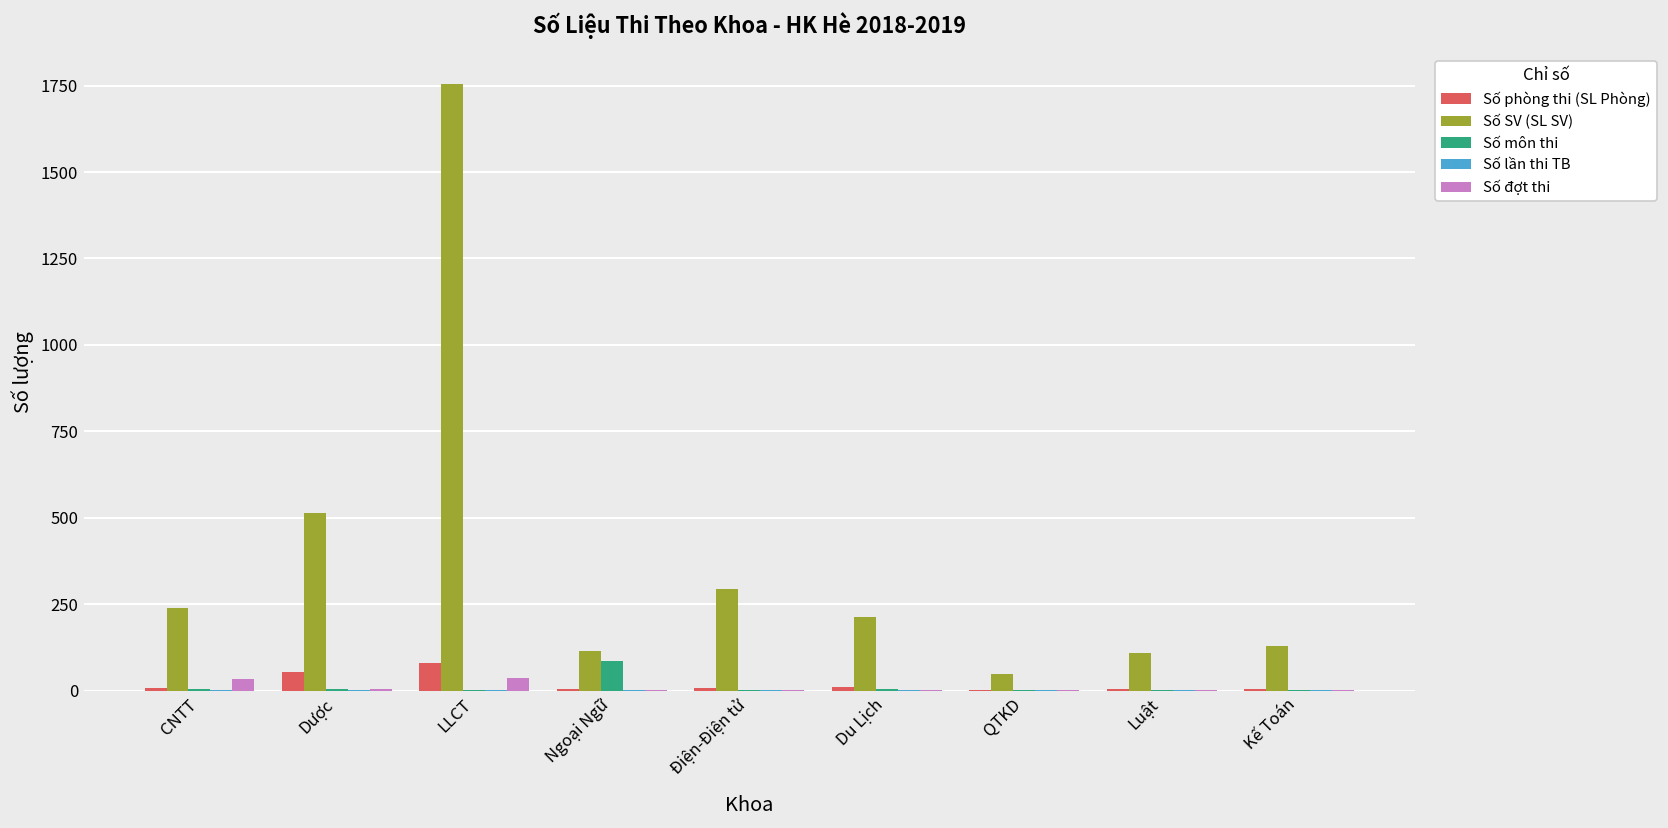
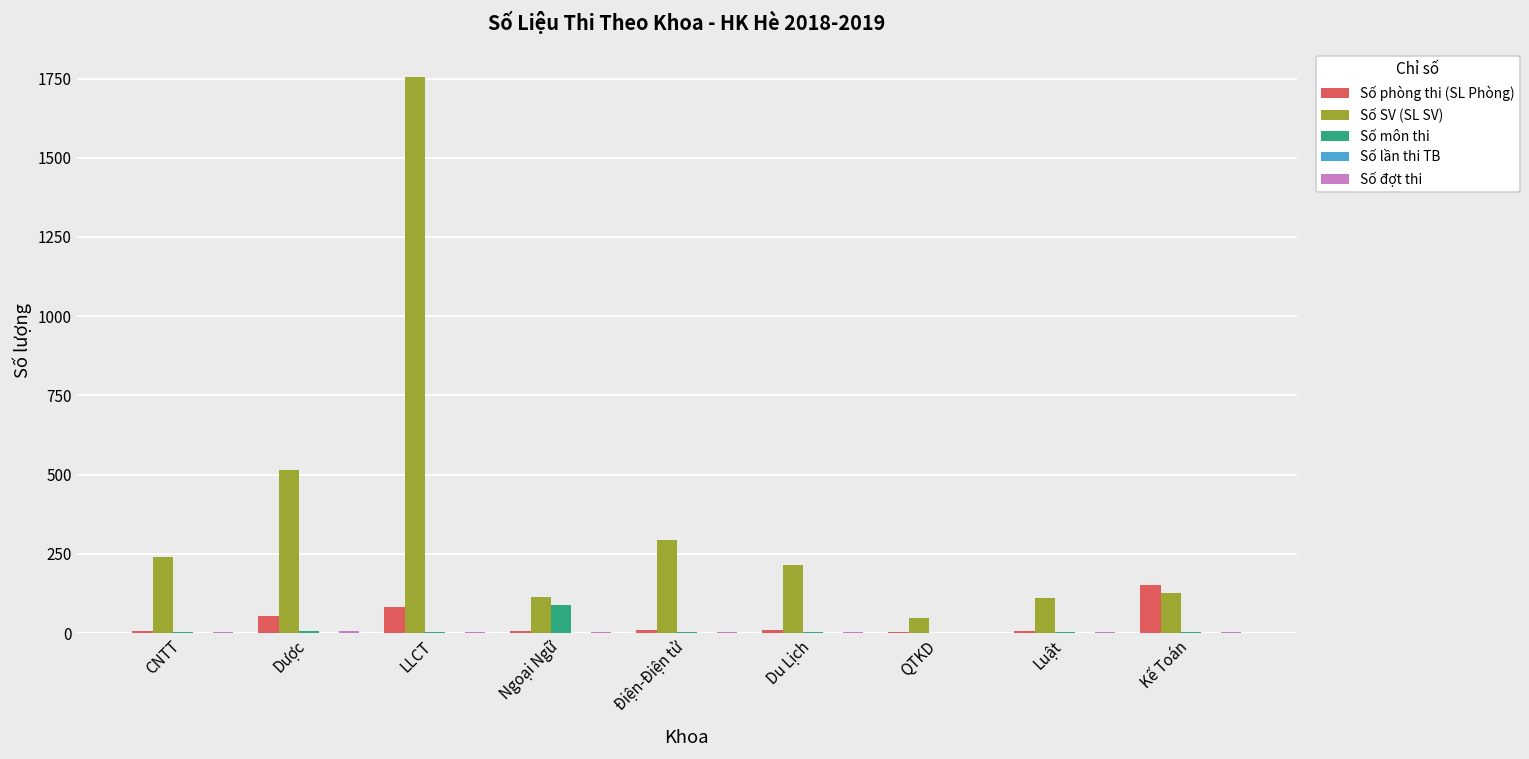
Số đợt thi, CNTT: 30 -> 0
Số đợt thi, LLCT: 40 -> 0
Số phòng thi (SL Phòng), Kế Toán: 10 -> 150
